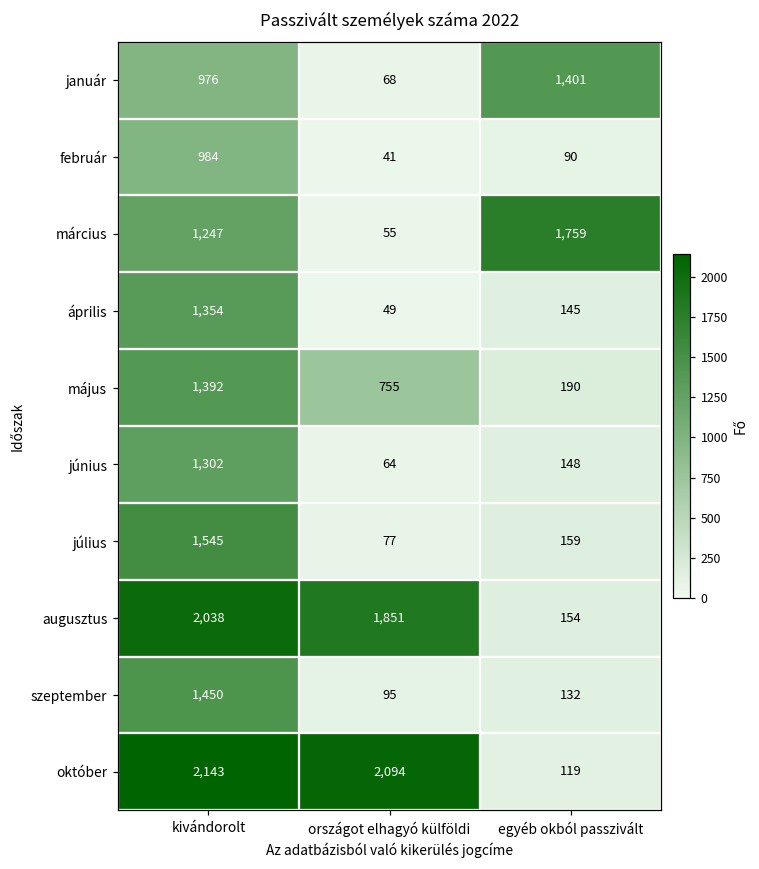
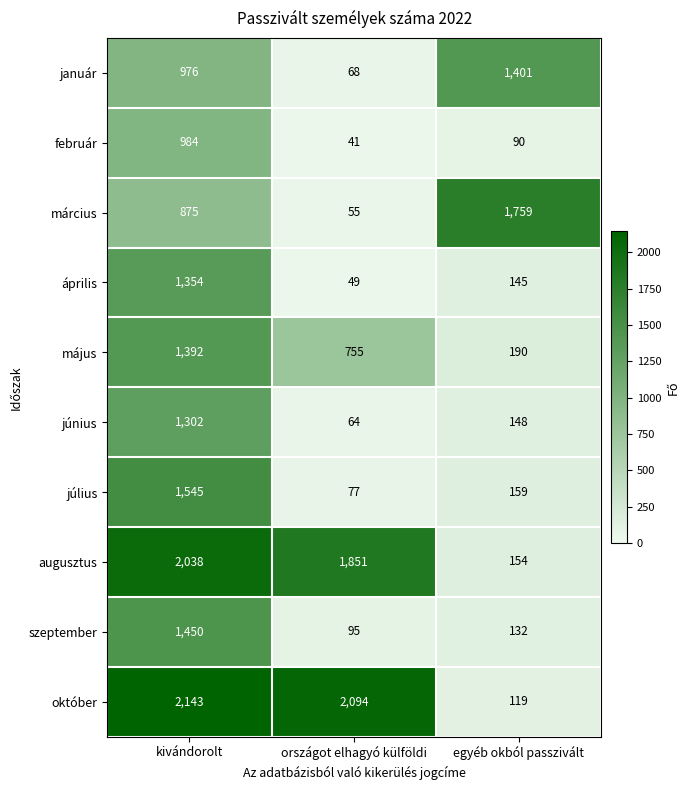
március, kivándorolt: 1,247 -> 875
